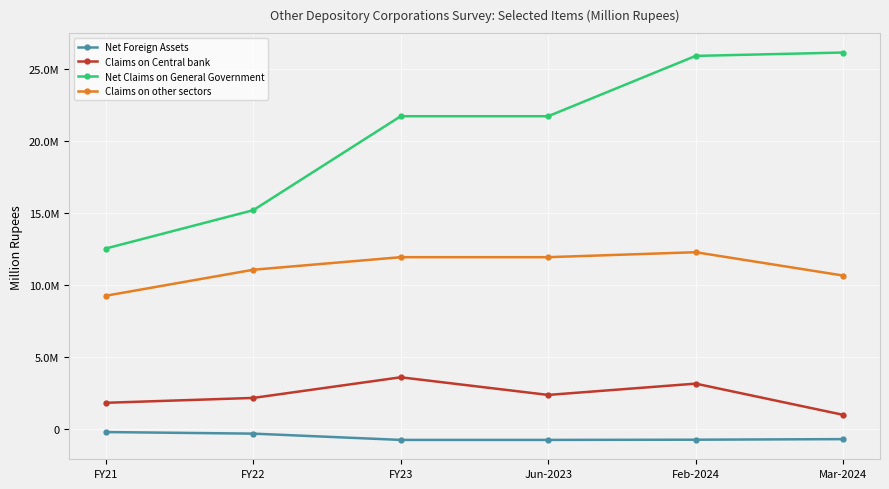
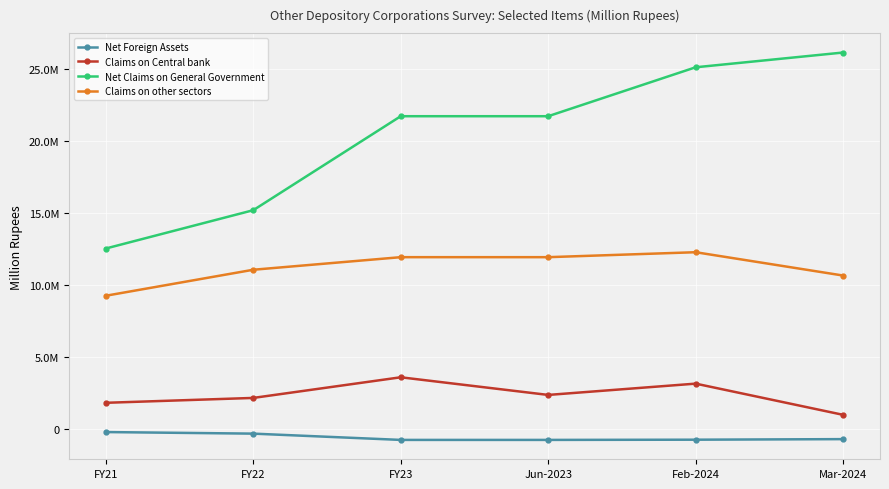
Net Claims on General Government, Feb-2024: 25900000 -> 25100000
